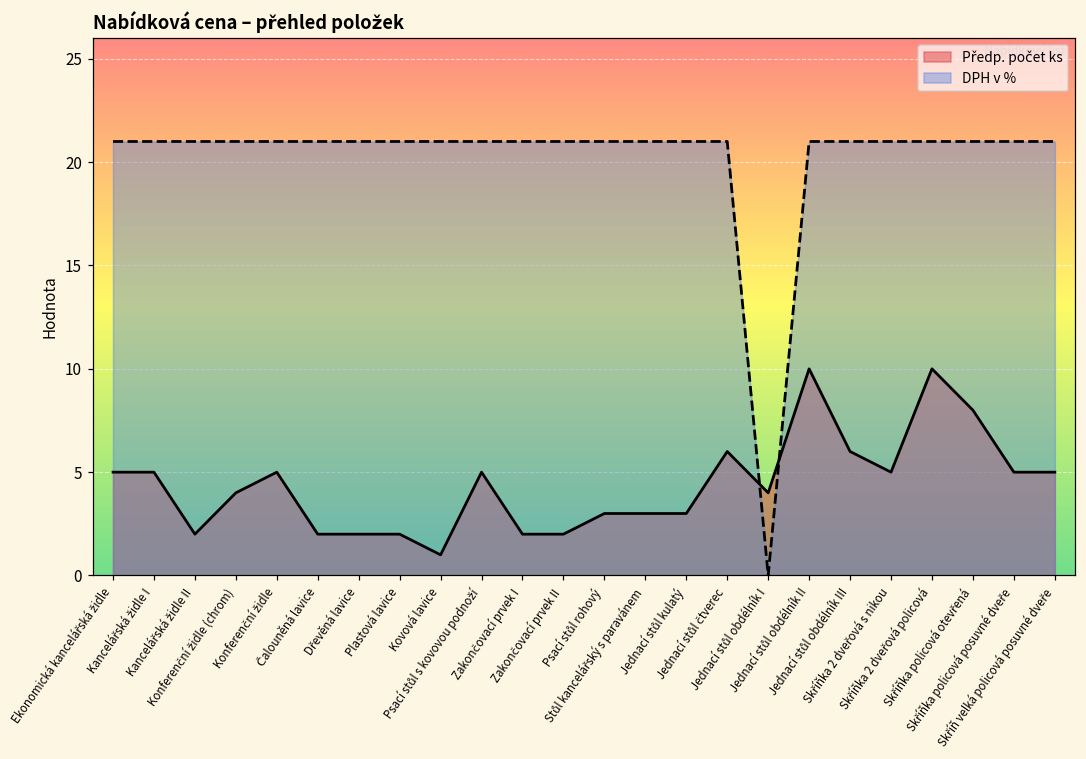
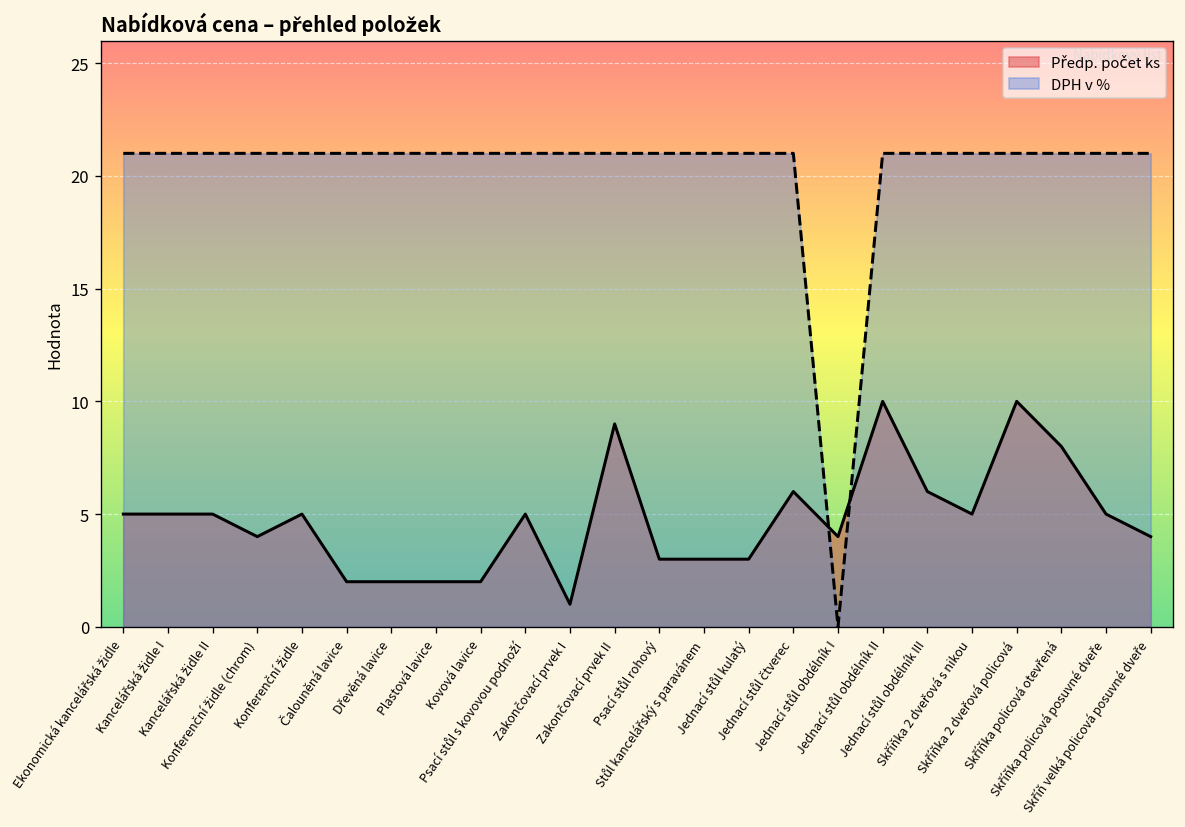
Předp. počet ks, Kancelářská židle II: 2 -> 5
Předp. počet ks, Kovová lavice: 1 -> 2
Předp. počet ks, Zakončovací prvek I: 2 -> 1
Předp. počet ks, Zakončovací prvek II: 2 -> 9
Předp. počet ks, Skříň velká policová posuvné dveře: 5 -> 4
